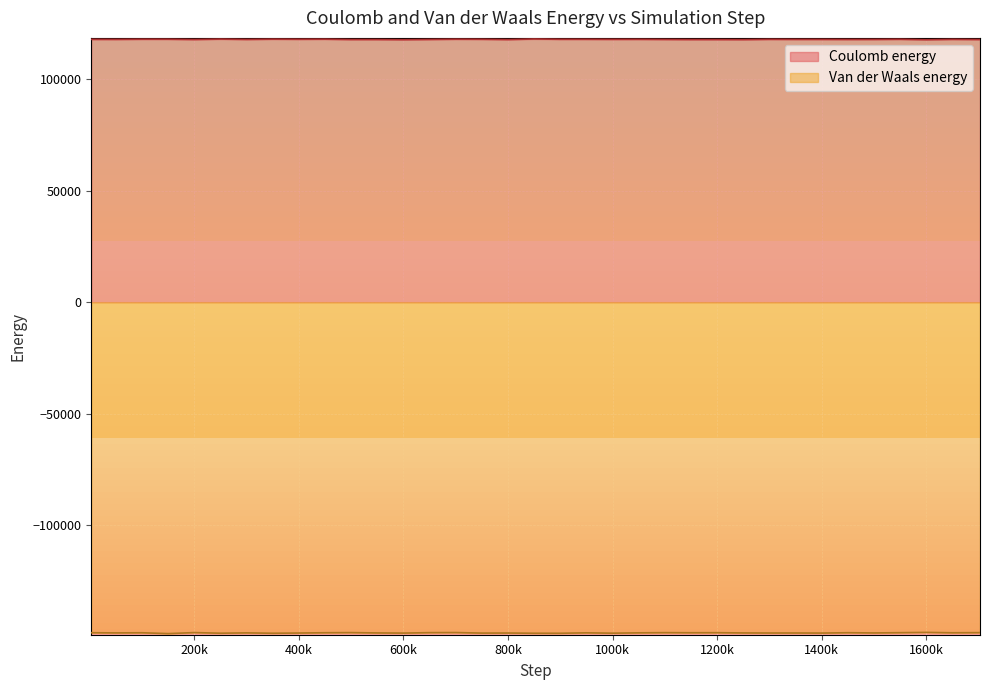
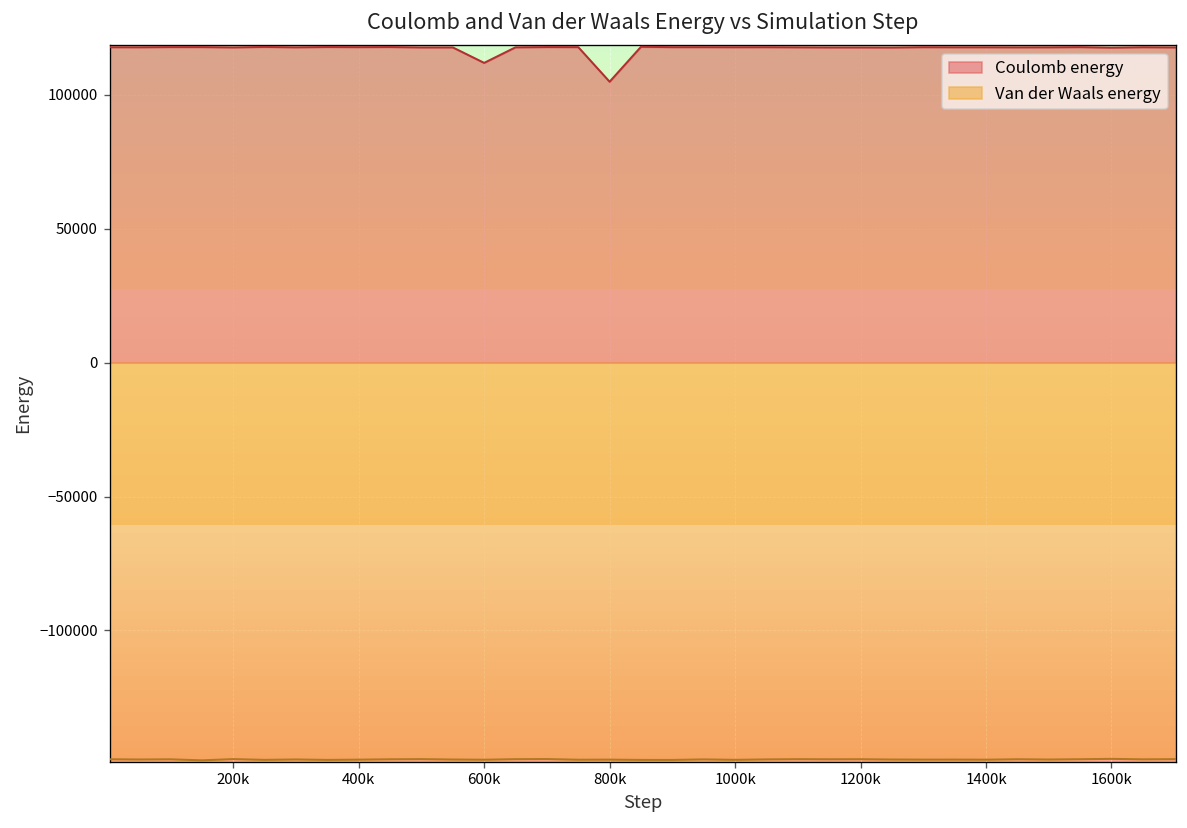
Coulomb energy, 600k: 118000 -> 112000
Coulomb energy, 800k: 118000 -> 105000
